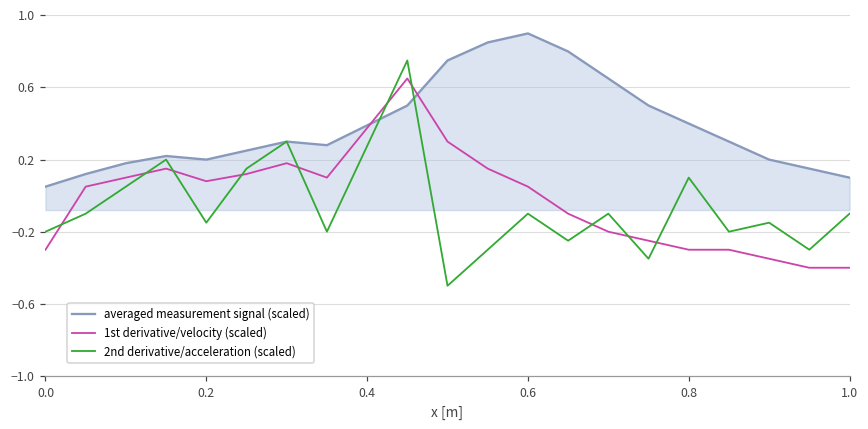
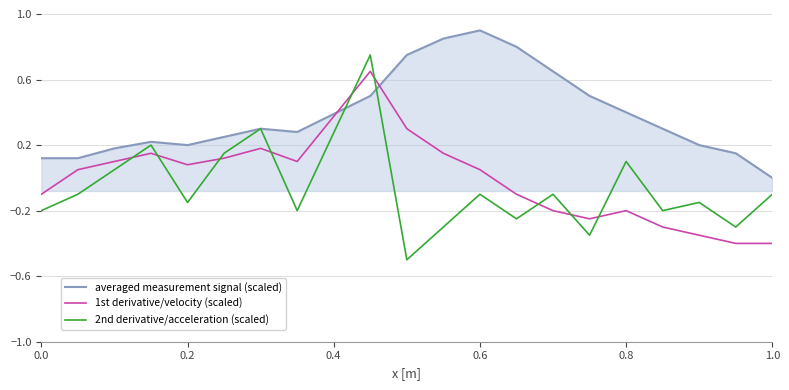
averaged measurement signal (scaled), 0.0: 0.05 -> 0.12
1st derivative/velocity (scaled), 0.0: -0.3 -> -0.1
1st derivative/velocity (scaled), 0.8: -0.3 -> -0.2
averaged measurement signal (scaled), 1.0: 0.1 -> 0.0
